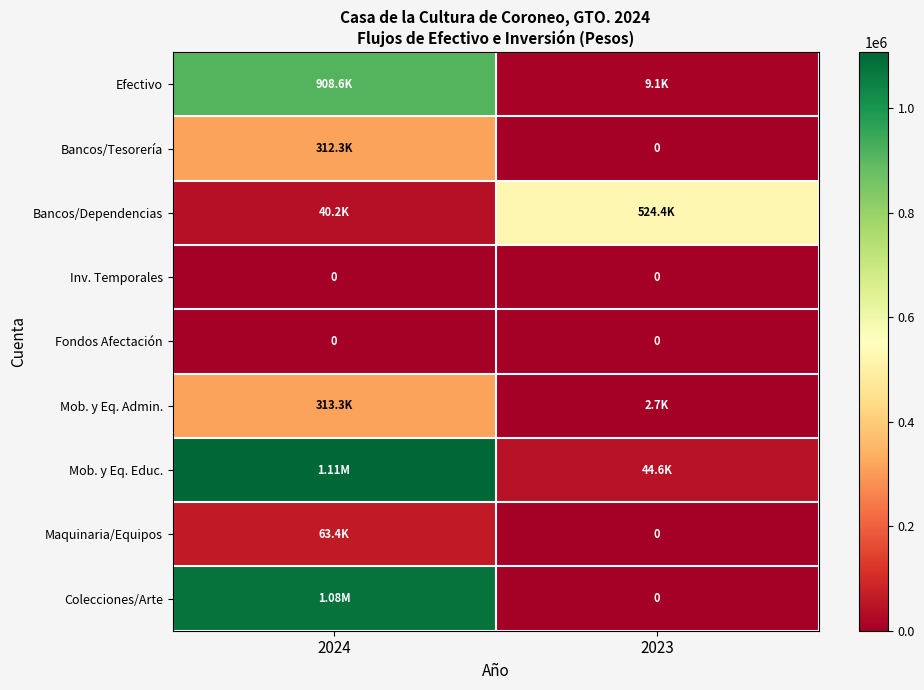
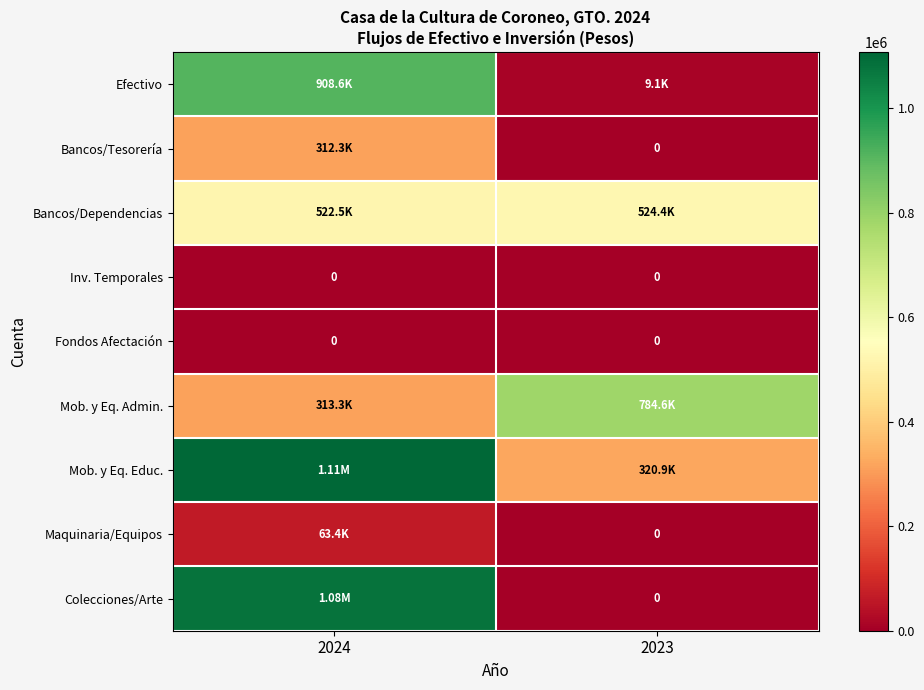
Bancos/Dependencias, 2024: 40.2K -> 522.5K
Mob. y Eq. Admin., 2023: 2.7K -> 784.6K
Mob. y Eq. Educ., 2023: 44.6K -> 320.9K
